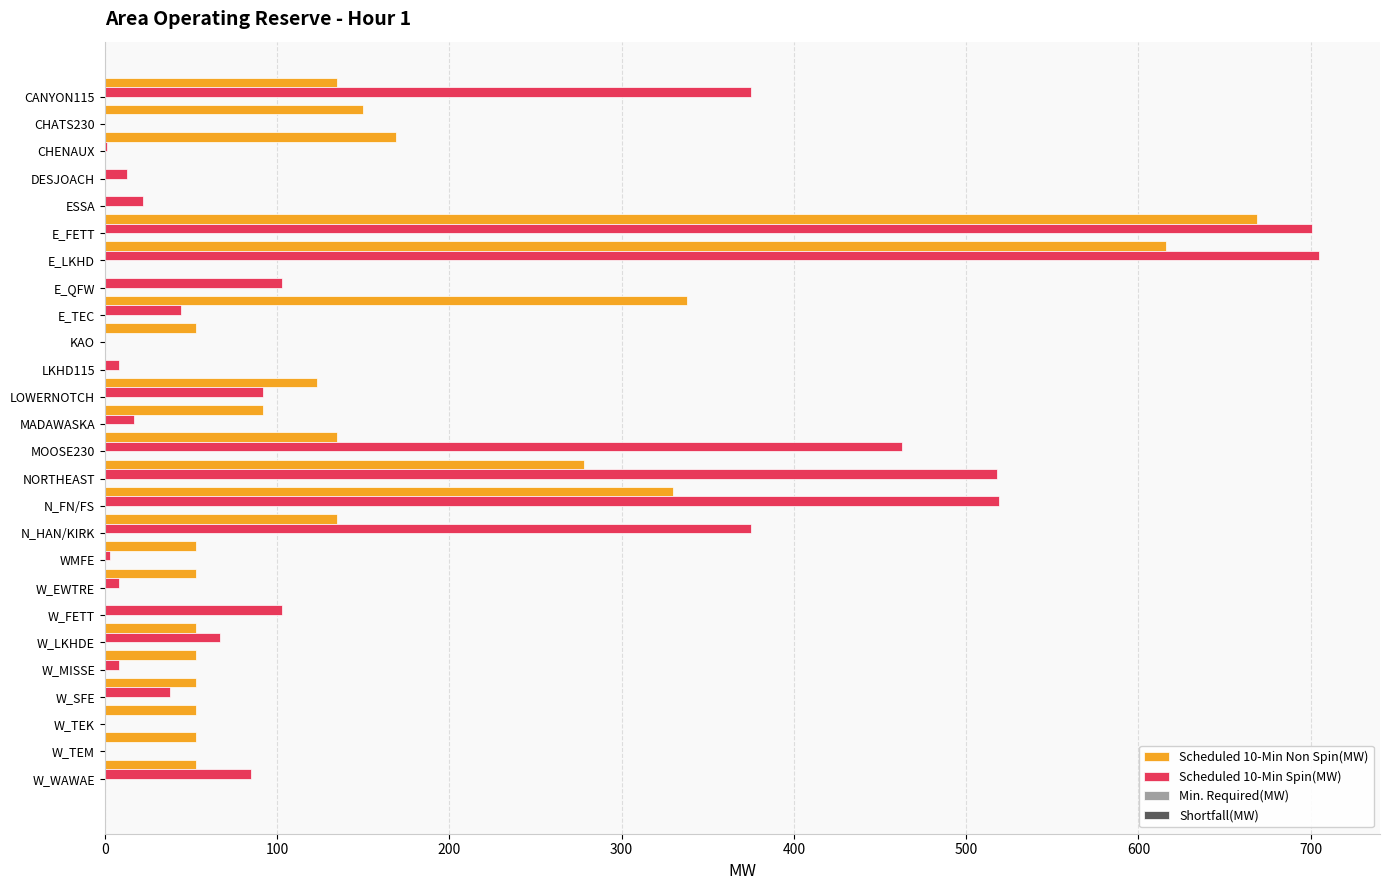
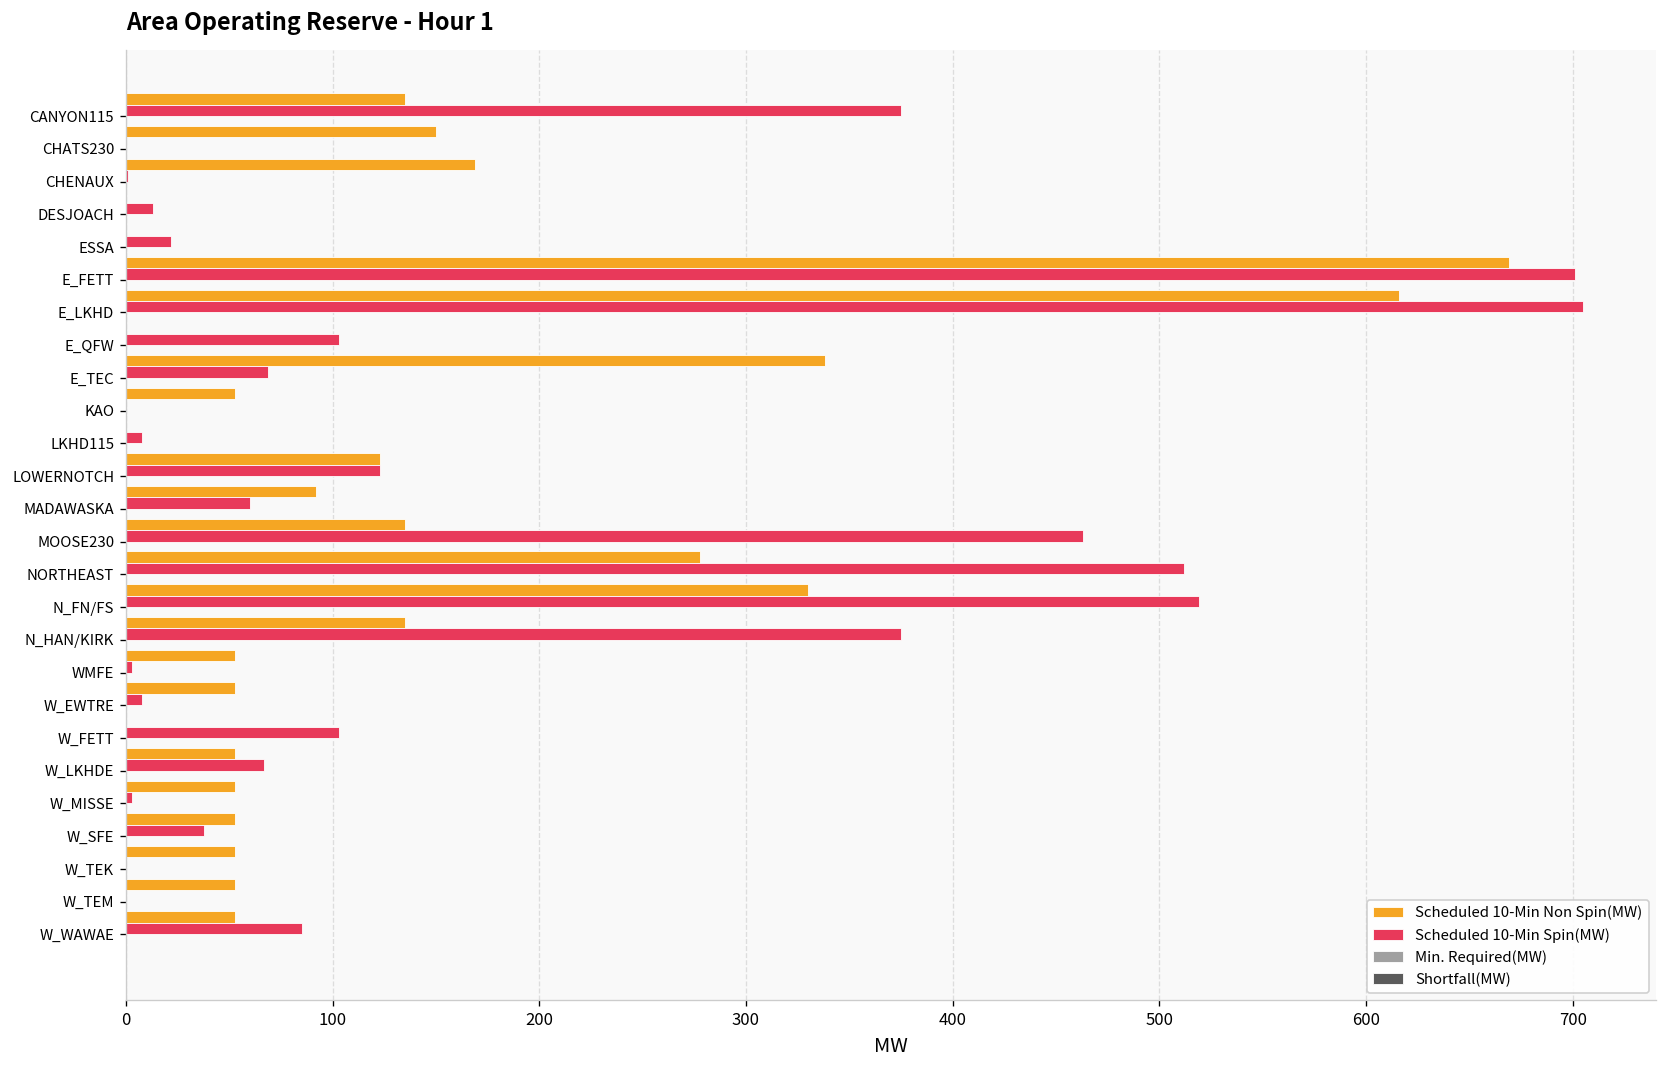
Scheduled 10-Min Spin(MW), E_TEC: 44 -> 69
Scheduled 10-Min Spin(MW), LOWERNOTCH: 92 -> 123
Scheduled 10-Min Spin(MW), MADAWASKA: 17 -> 60
Scheduled 10-Min Spin(MW), NORTHEAST: 518 -> 512
Scheduled 10-Min Spin(MW), W_MISSE: 8 -> 3
